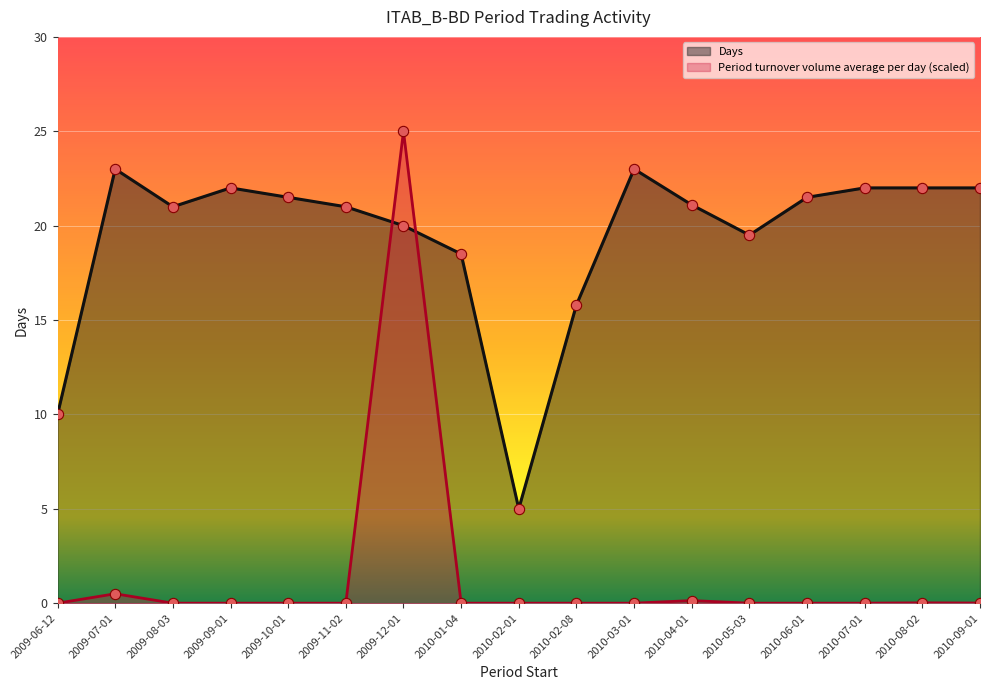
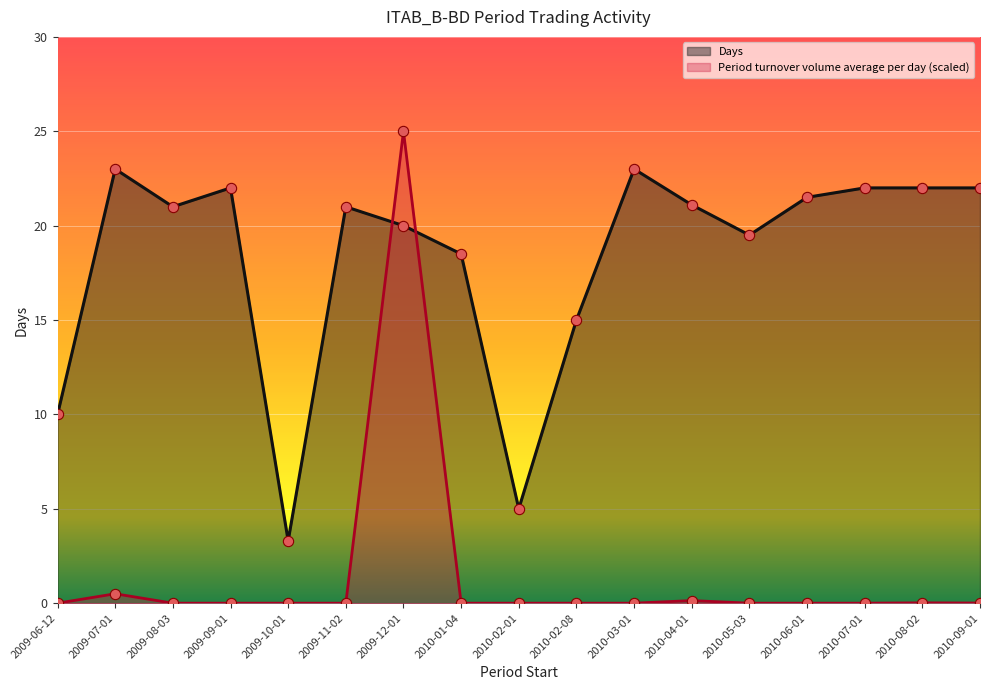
Days, 2009-10-01: 21.5 -> 3.3
Days, 2010-02-08: 15.8 -> 15.0
